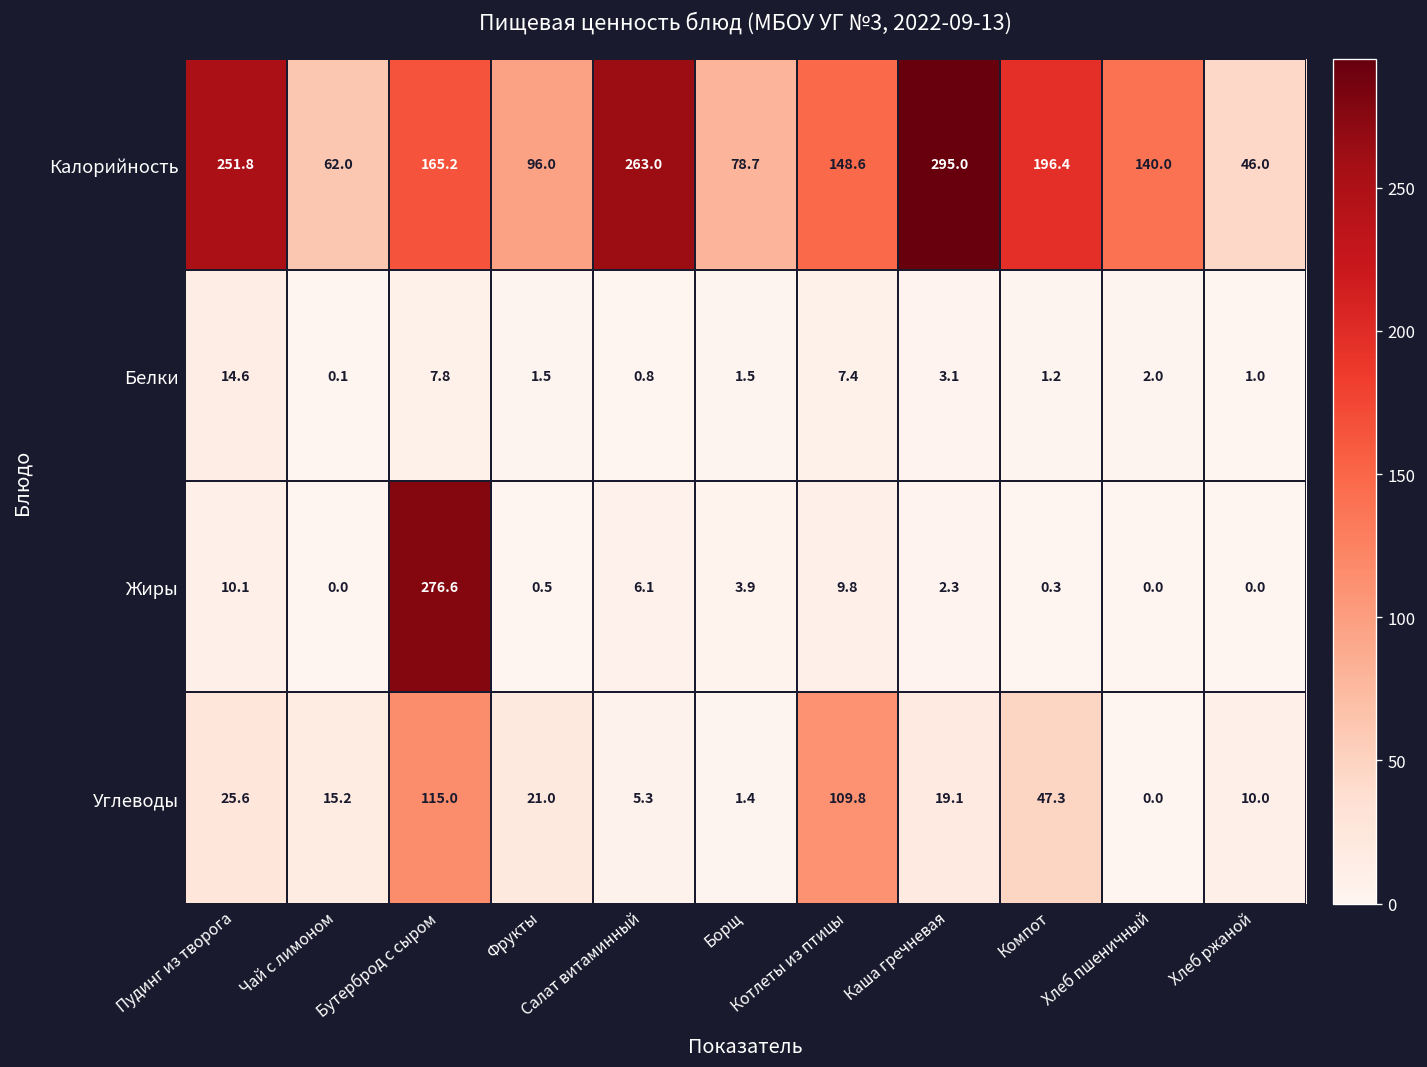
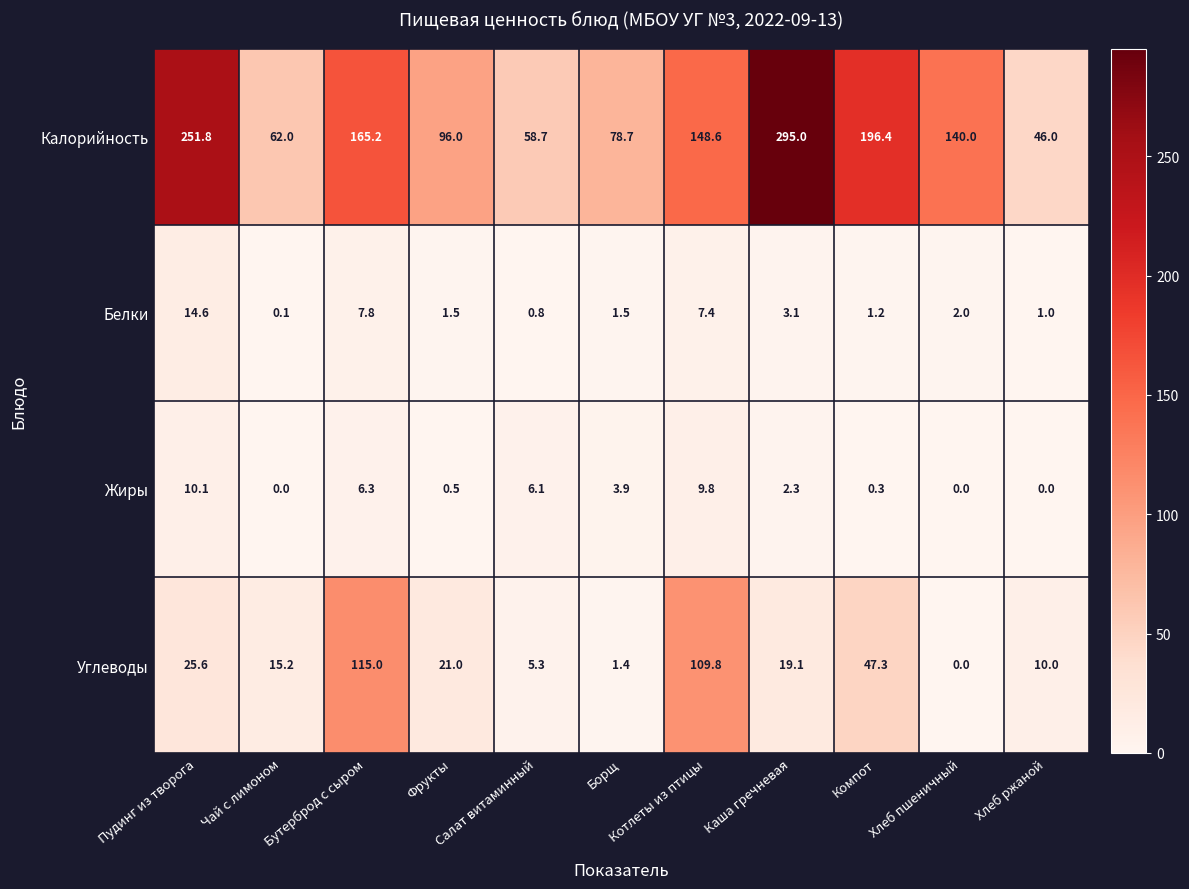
Калорийность, Салат витаминный: 263.0 -> 58.7
Жиры, Бутерброд с сыром: 276.6 -> 6.3
